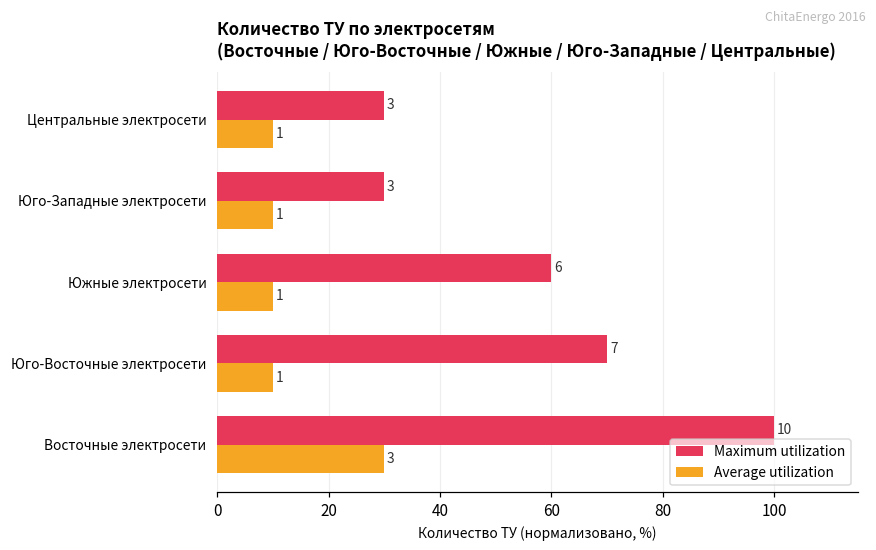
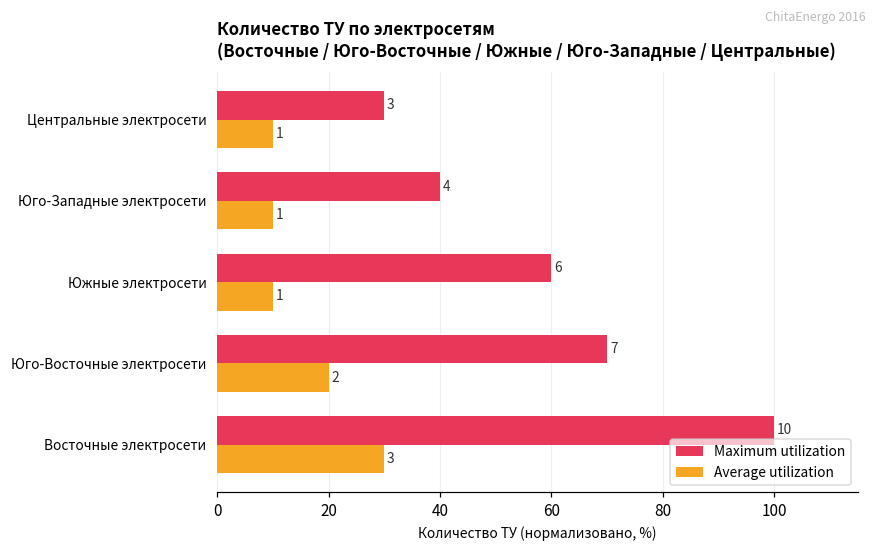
Maximum utilization, Юго-Западные электросети: 3 -> 4
Average utilization, Юго-Восточные электросети: 1 -> 2
